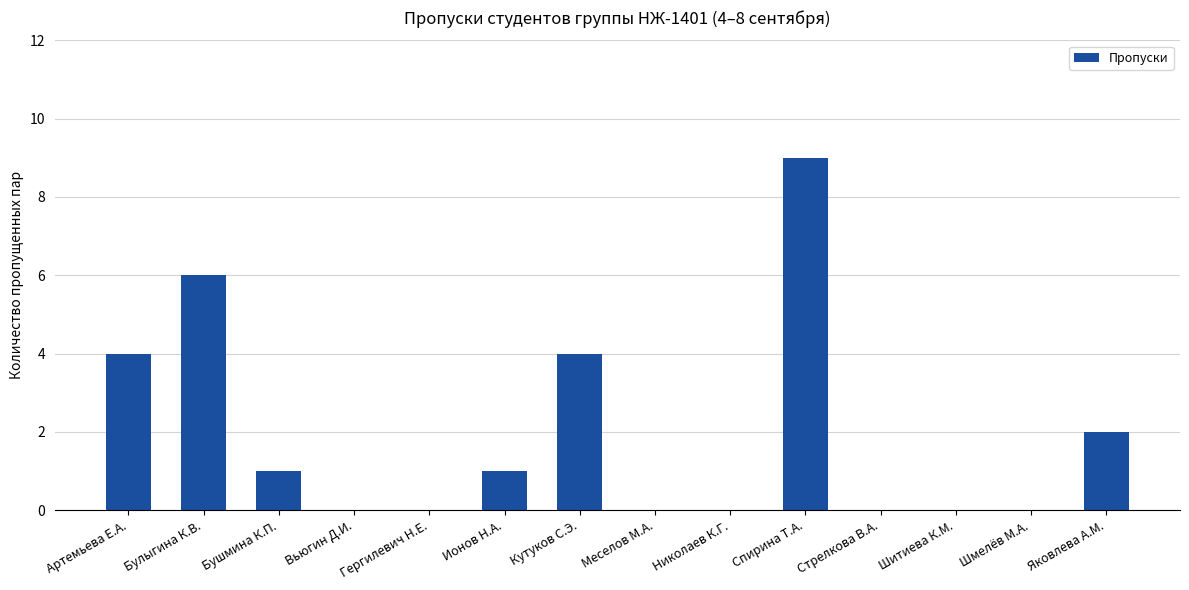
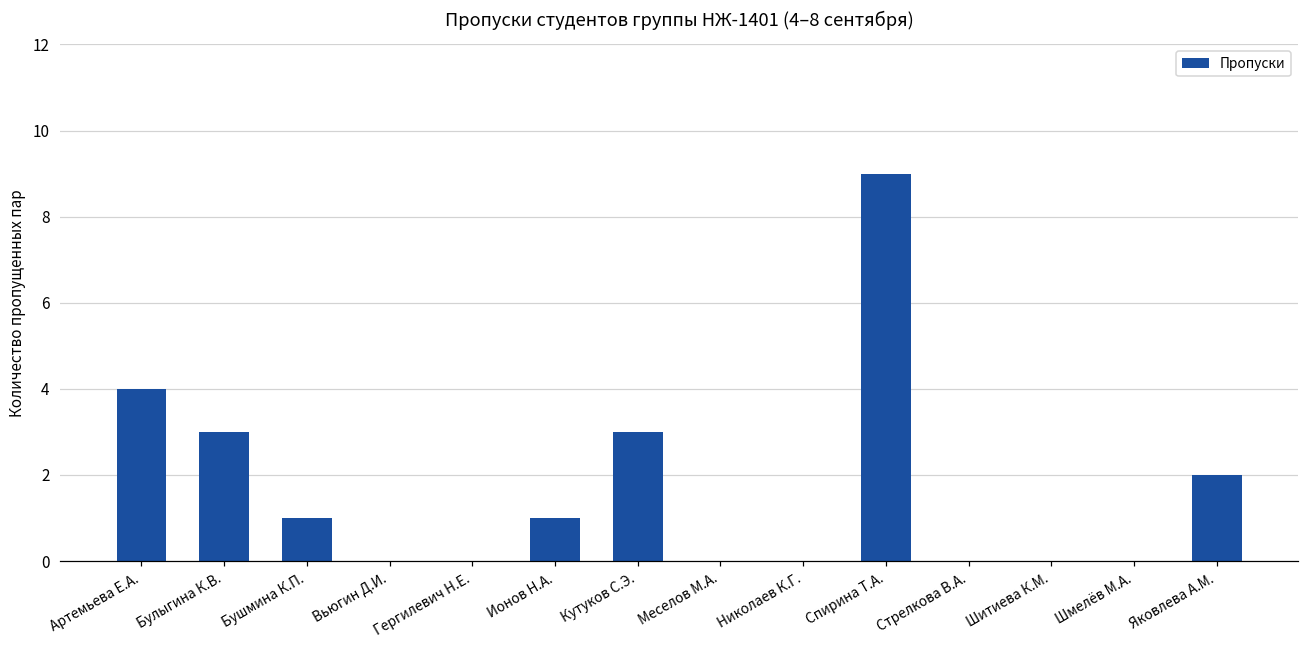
Булыгина К.В.: 6 -> 3
Кутуков С.Э.: 4 -> 3
